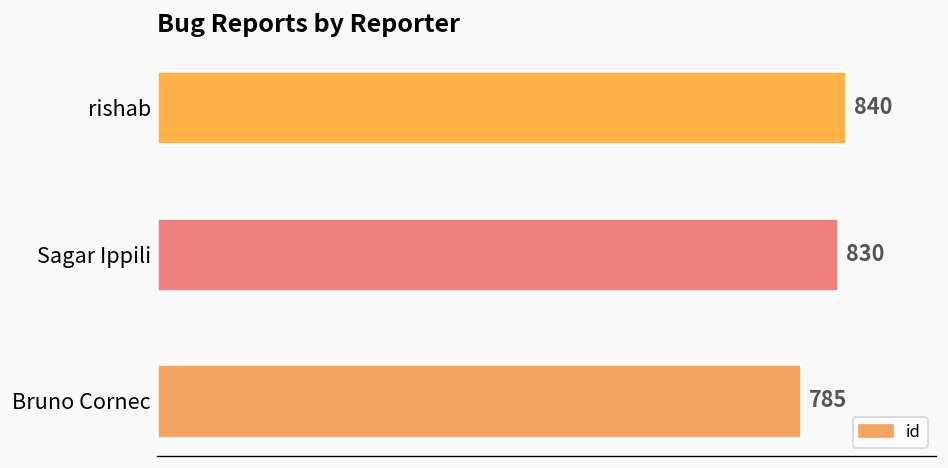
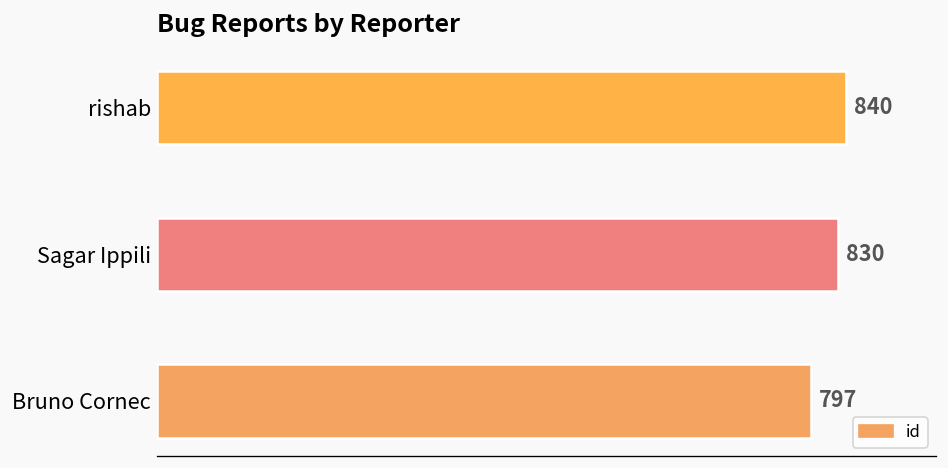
Bruno Cornec: 785 -> 797
